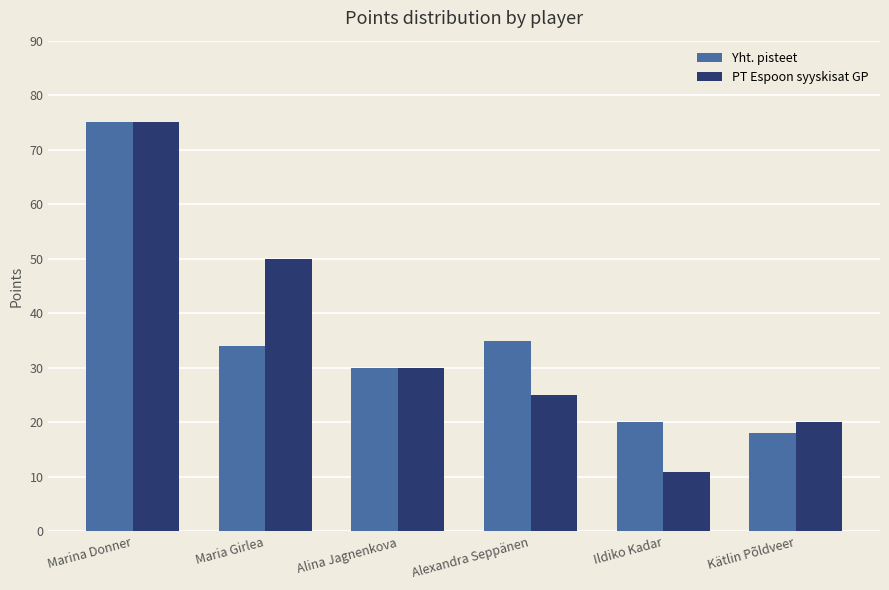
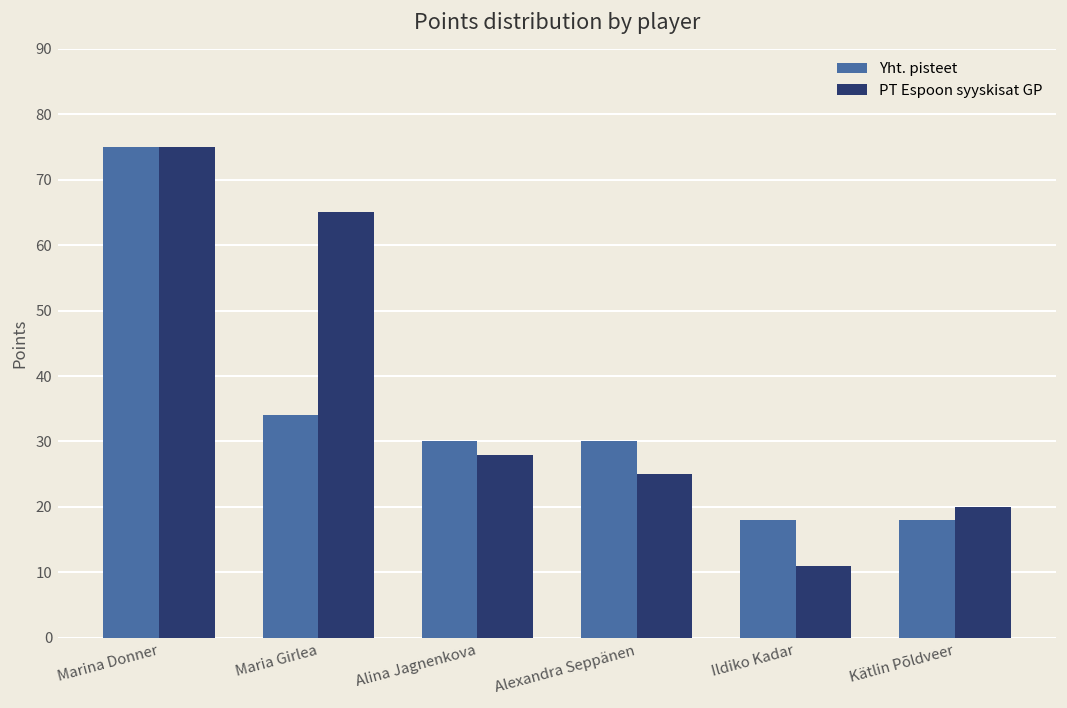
PT Espoon syyskisat GP, Maria Girlea: 50 -> 65
PT Espoon syyskisat GP, Alina Jagnenkova: 30 -> 28
Yht. pisteet, Alexandra Seppänen: 35 -> 30
Yht. pisteet, Ildiko Kadar: 20 -> 18
